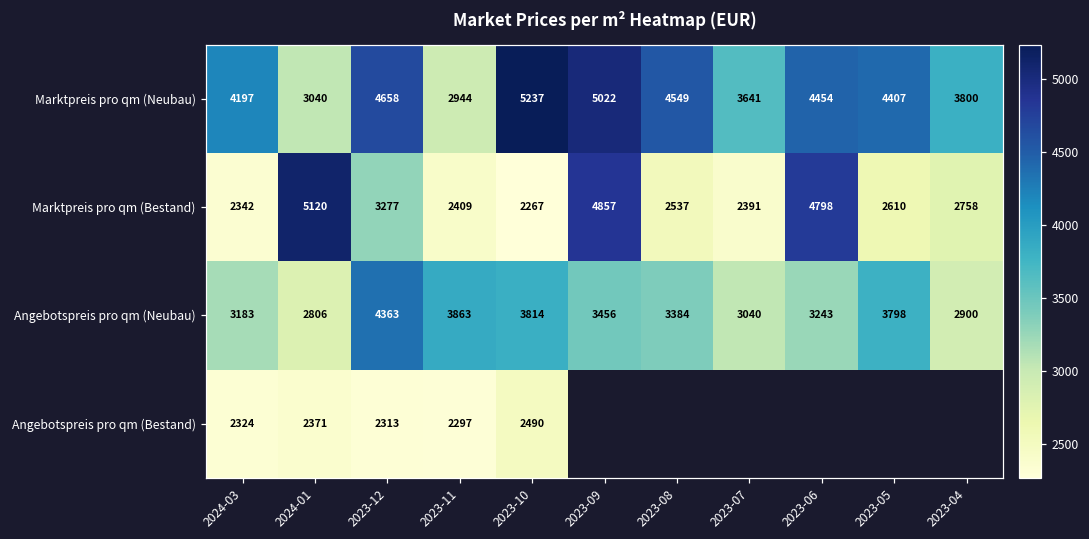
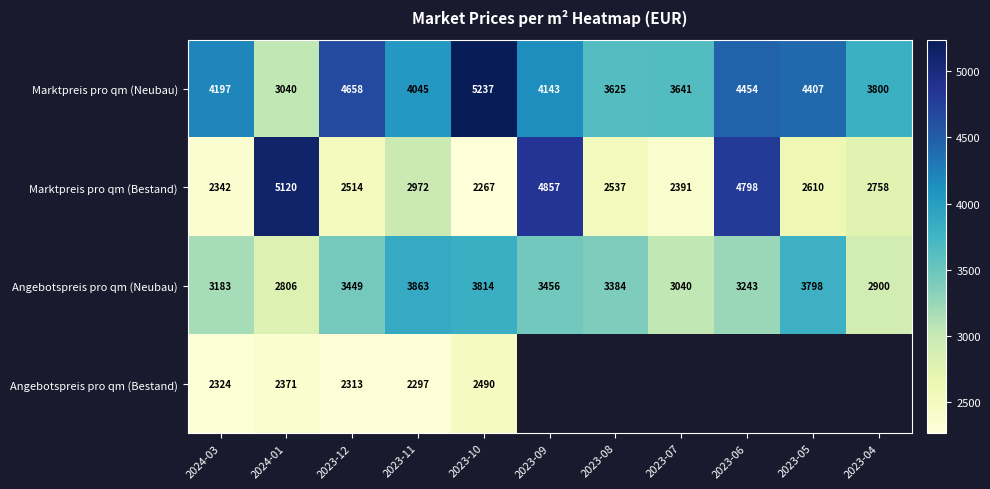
Marktpreis pro qm (Neubau), 2023-11: 2944 -> 4045
Marktpreis pro qm (Neubau), 2023-09: 5022 -> 4143
Marktpreis pro qm (Neubau), 2023-08: 4549 -> 3625
Marktpreis pro qm (Bestand), 2023-12: 3277 -> 2514
Marktpreis pro qm (Bestand), 2023-11: 2409 -> 2972
Angebotspreis pro qm (Neubau), 2023-12: 4363 -> 3449
